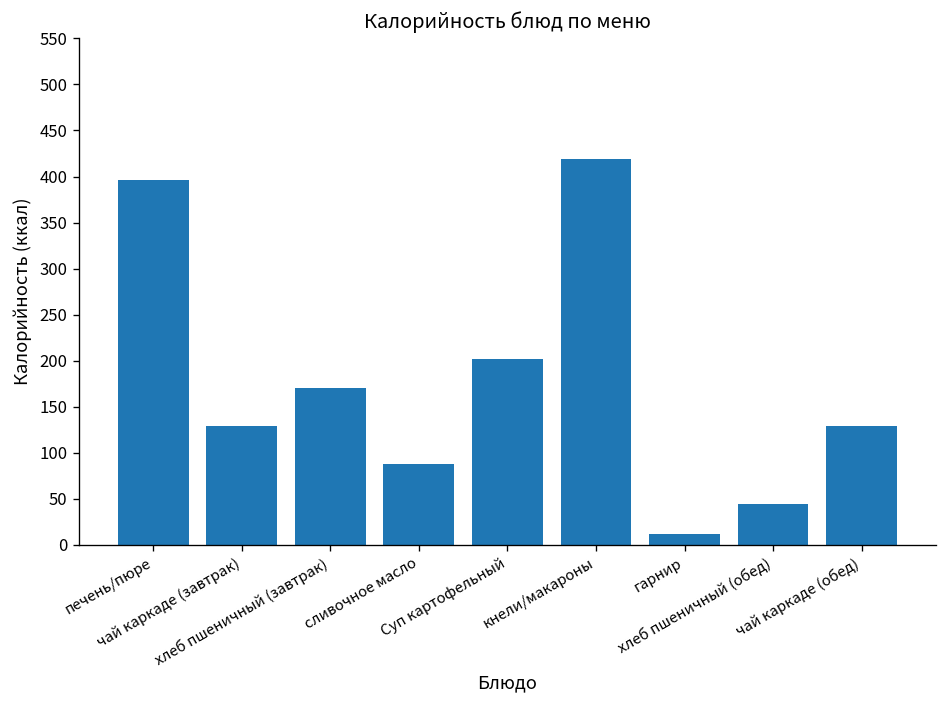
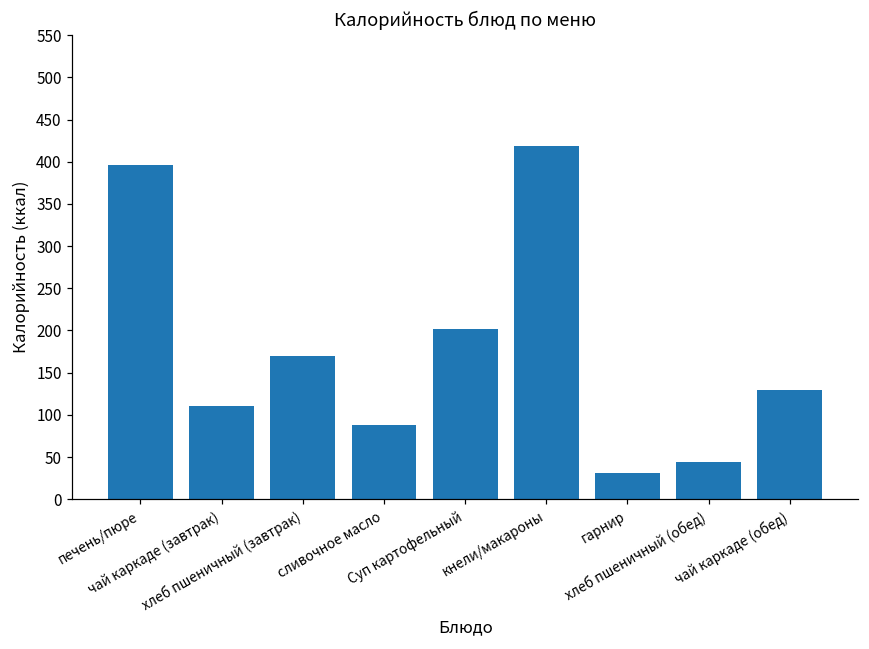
чай каркаде (завтрак): 130 -> 110
гарнир: 10 -> 30
